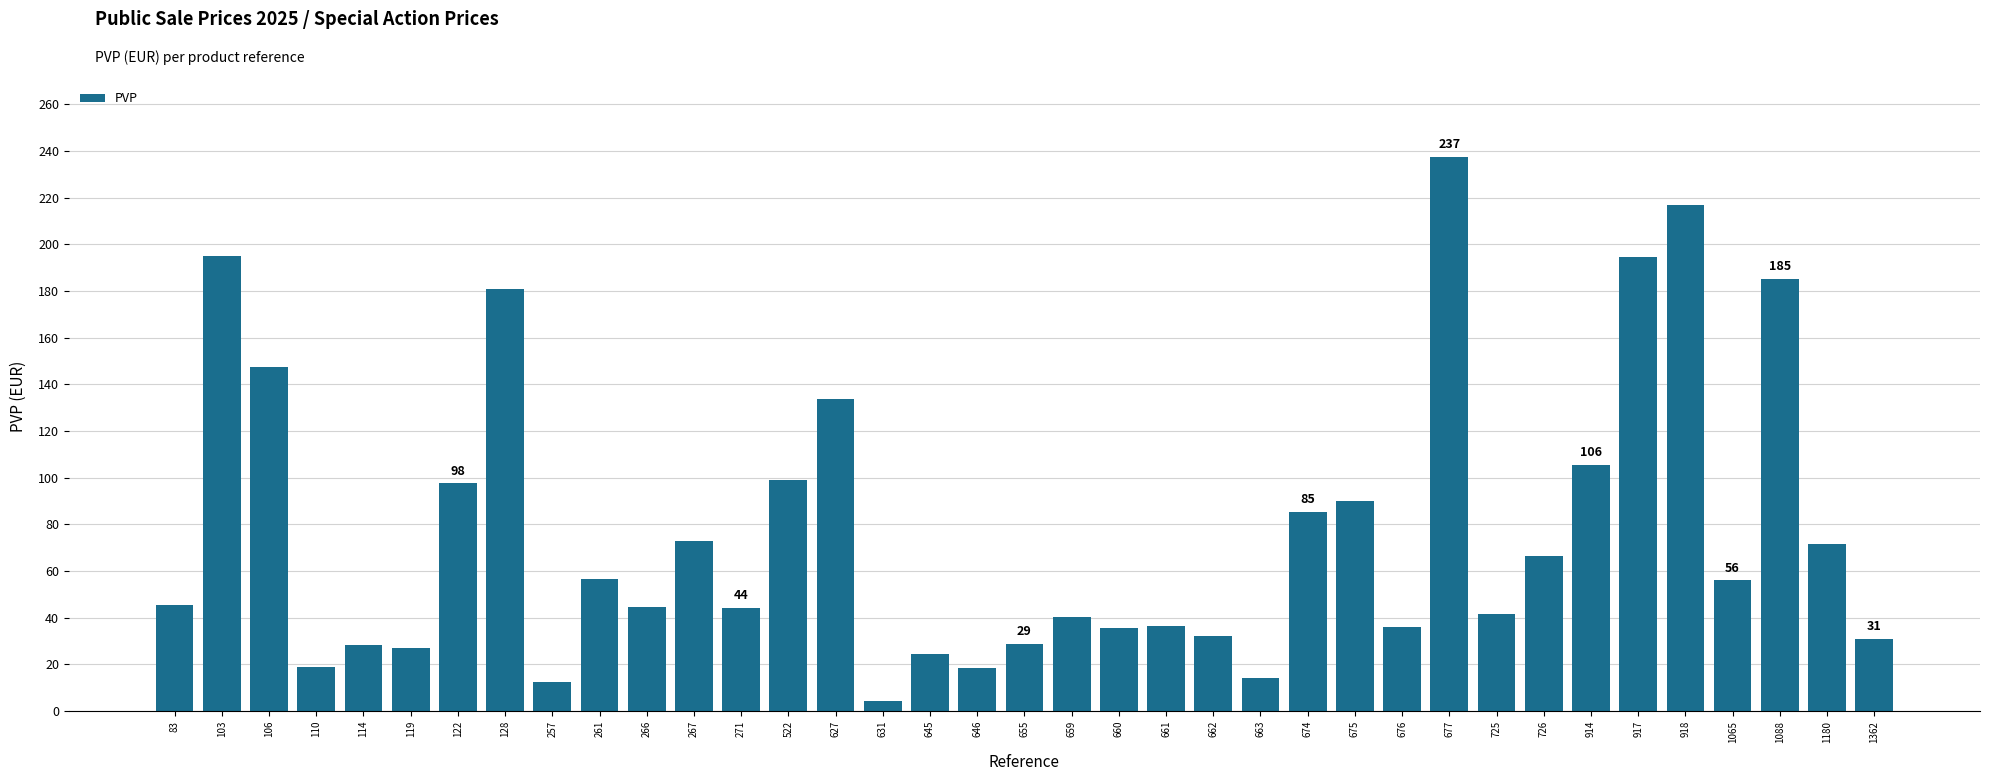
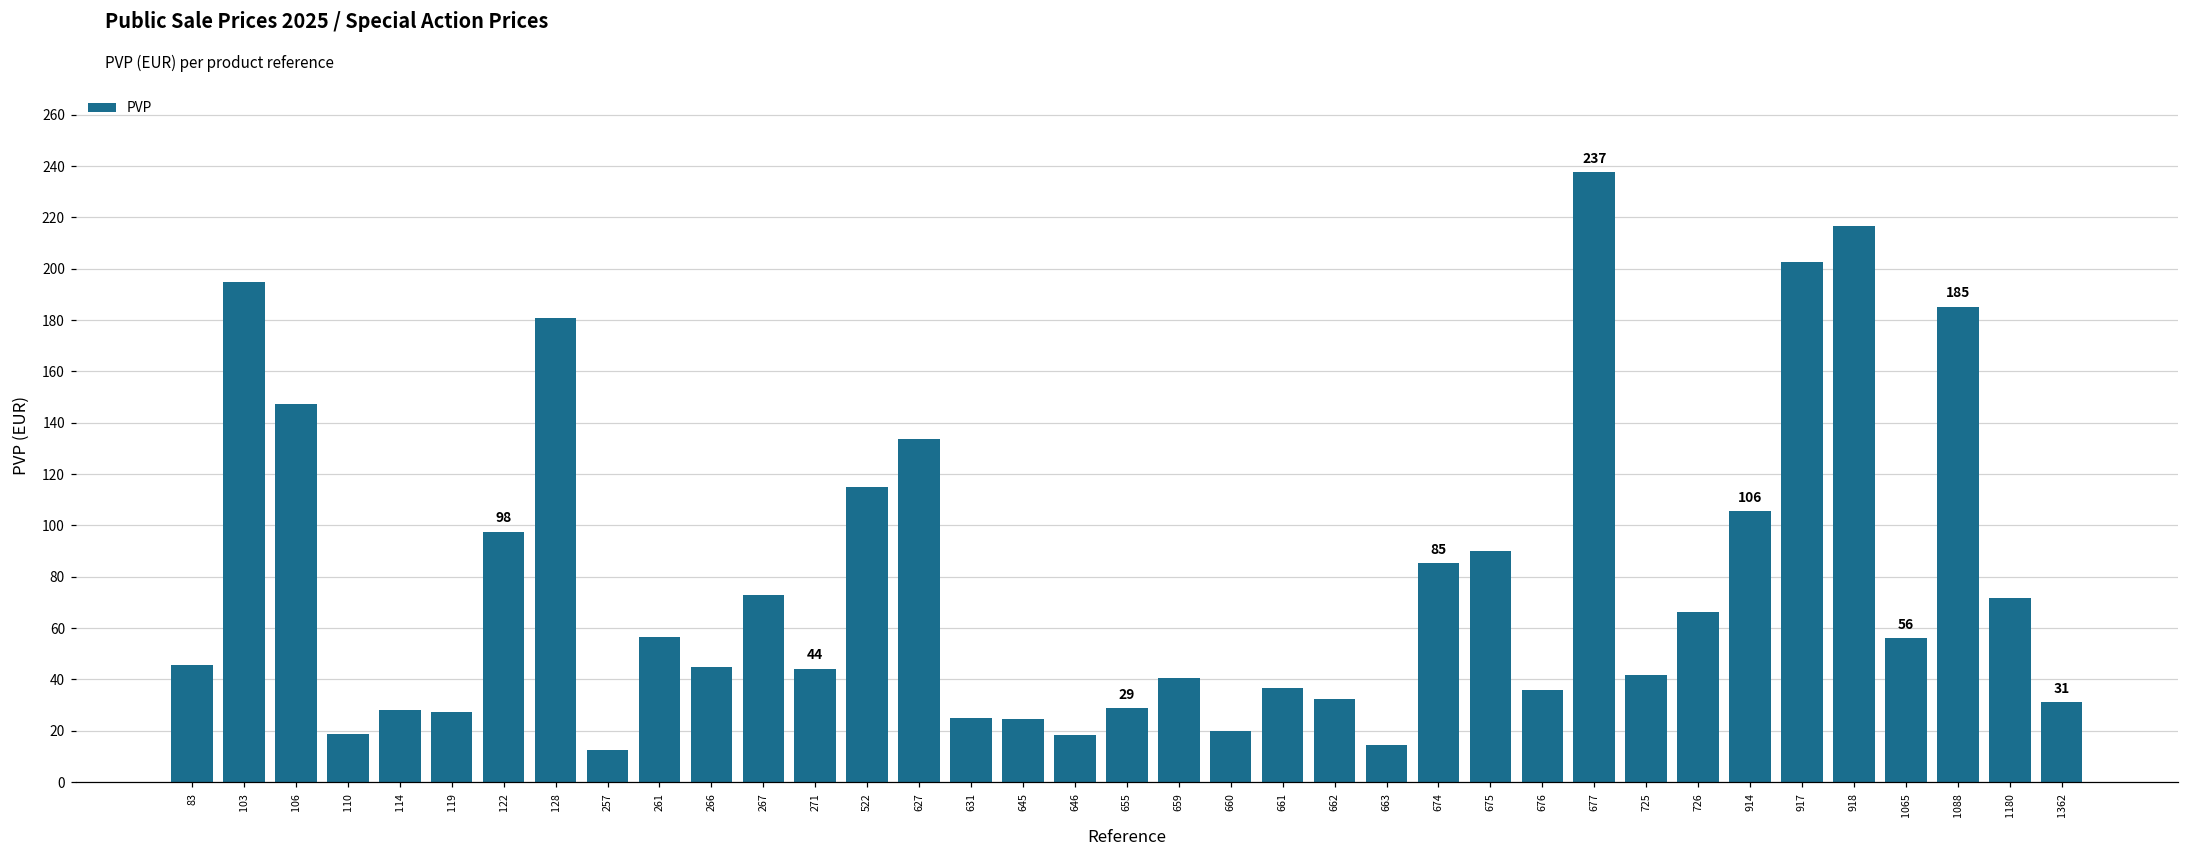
522: 99 -> 115
631: 4 -> 25
660: 35 -> 20
917: 195 -> 203
